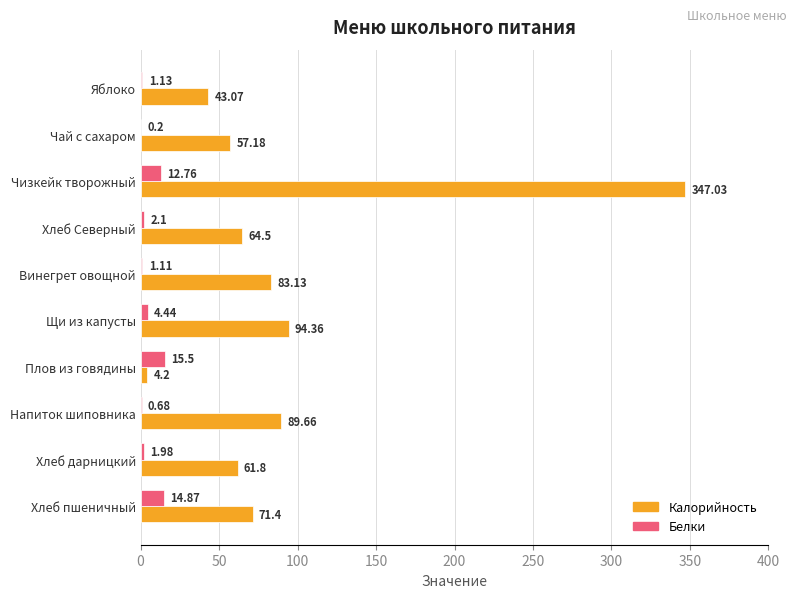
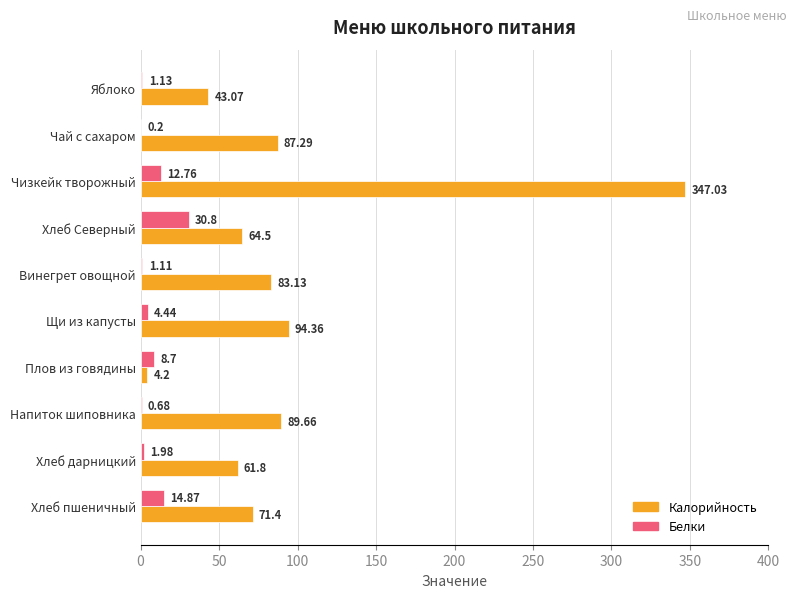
Калорийность, Чай с сахаром: 57.18 -> 87.29
Белки, Хлеб Северный: 2.1 -> 30.8
Белки, Плов из говядины: 15.5 -> 8.7
